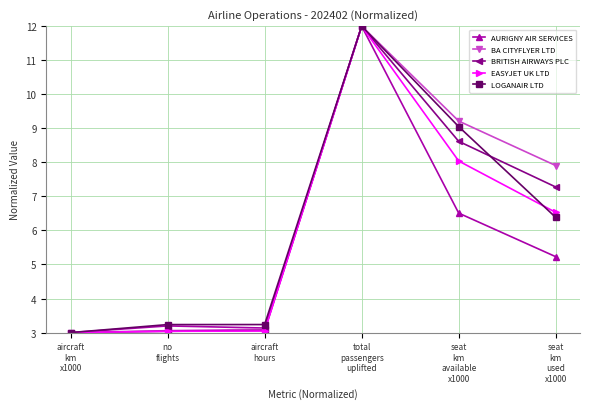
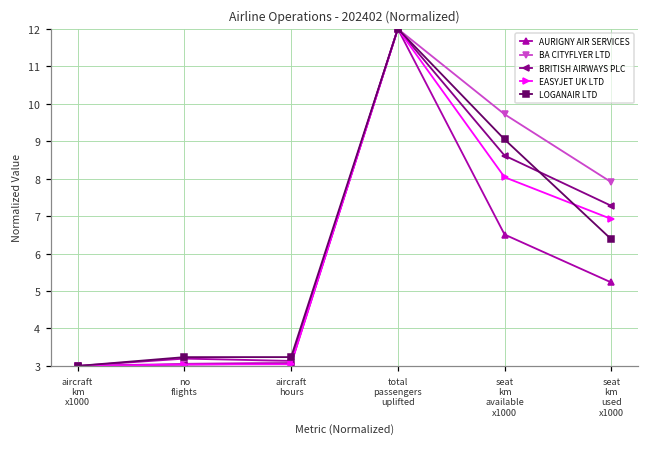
BA CITYFLYER LTD, seat km available x1000: 9.2 -> 9.7
EASYJET UK LTD, seat km used x1000: 6.5 -> 6.9
